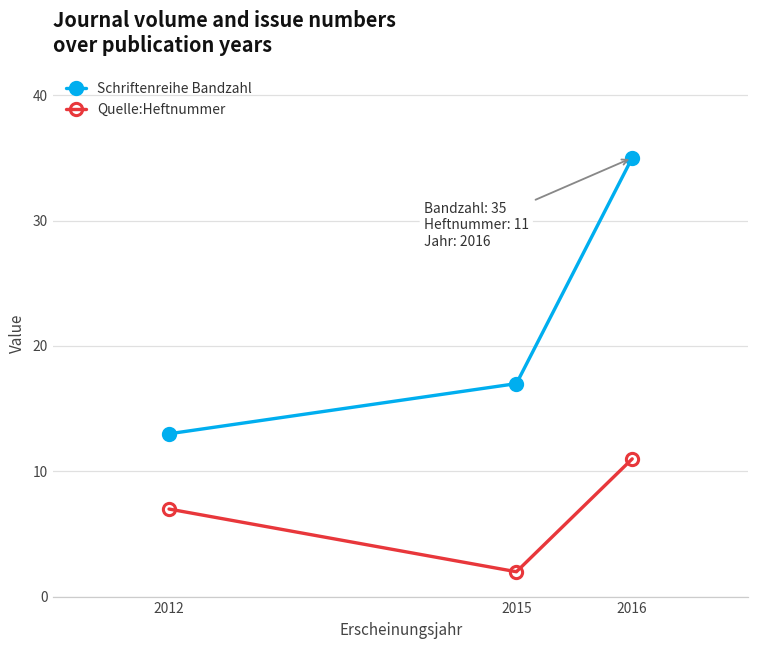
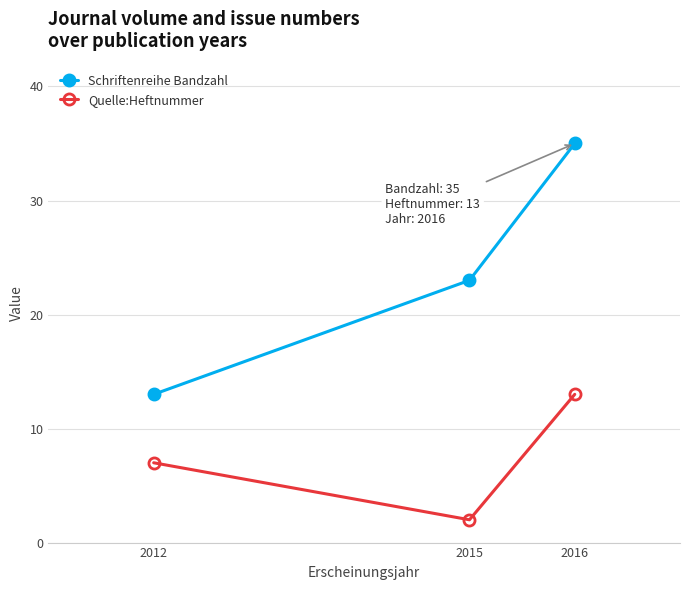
Schriftenreihe Bandzahl, 2015: 17 -> 23
Quelle:Heftnummer, 2016: 11 -> 13
